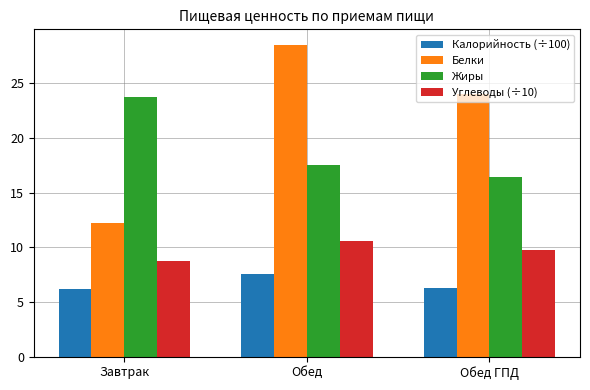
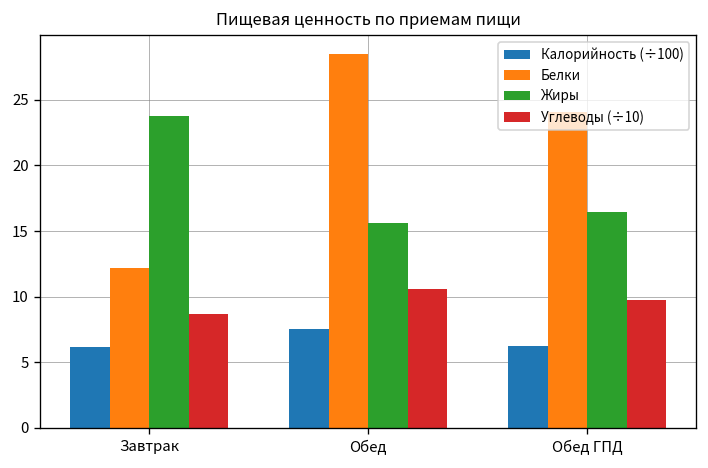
Жиры, Обед: 17.5 -> 15.6
